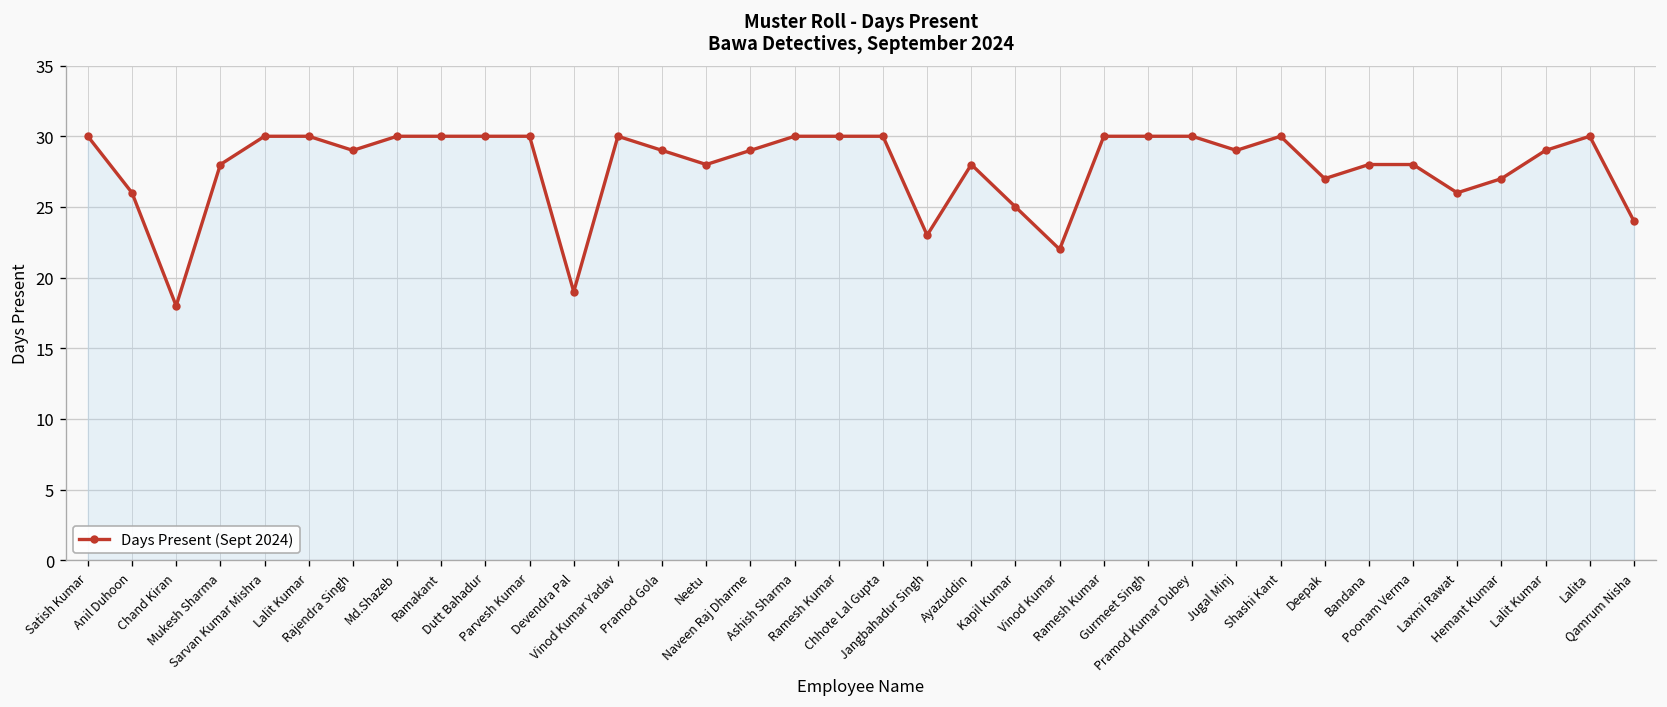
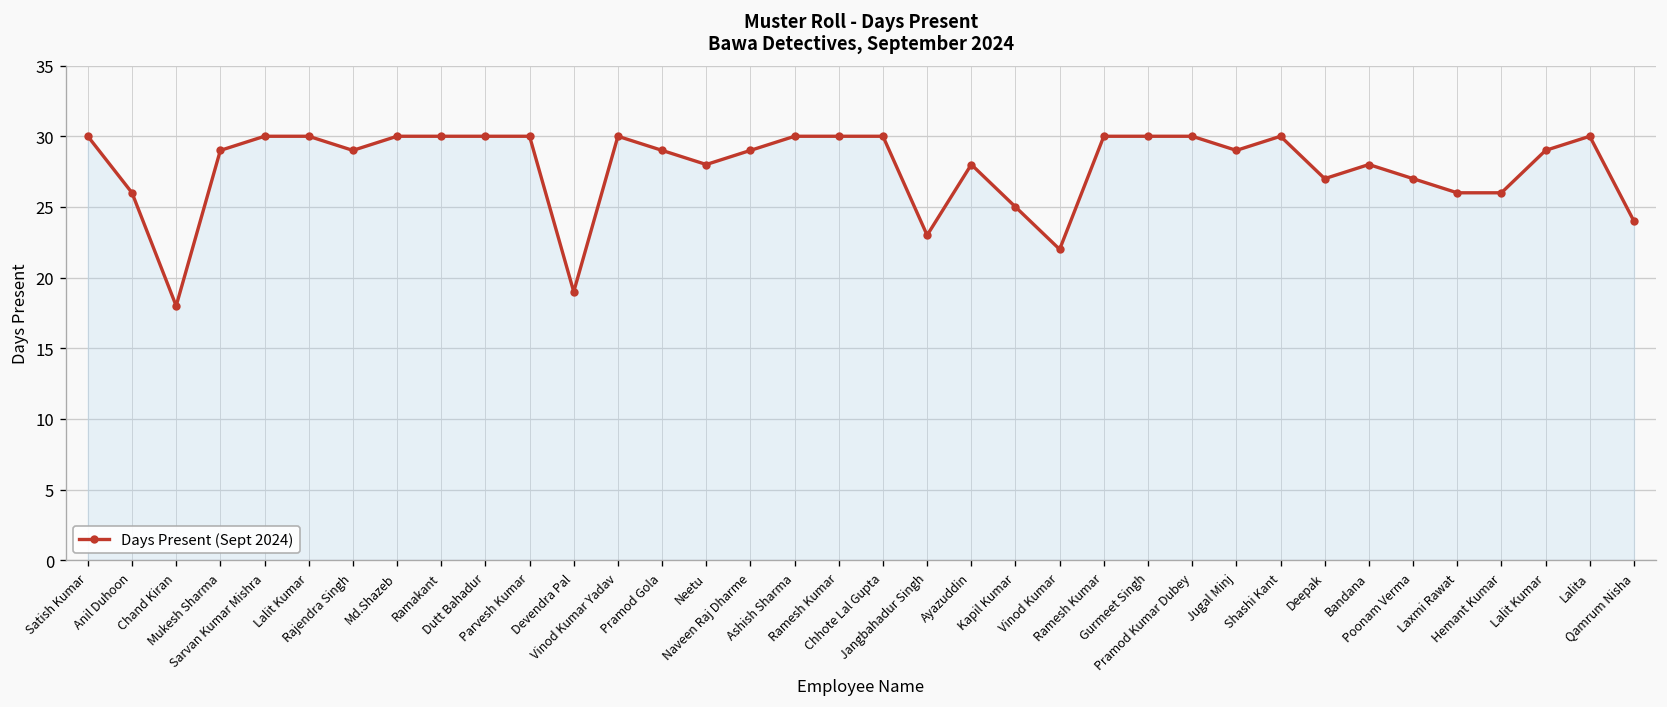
Mukesh Sharma: 28 -> 29
Poonam Verma: 28 -> 27
Hemant Kumar: 27 -> 26
